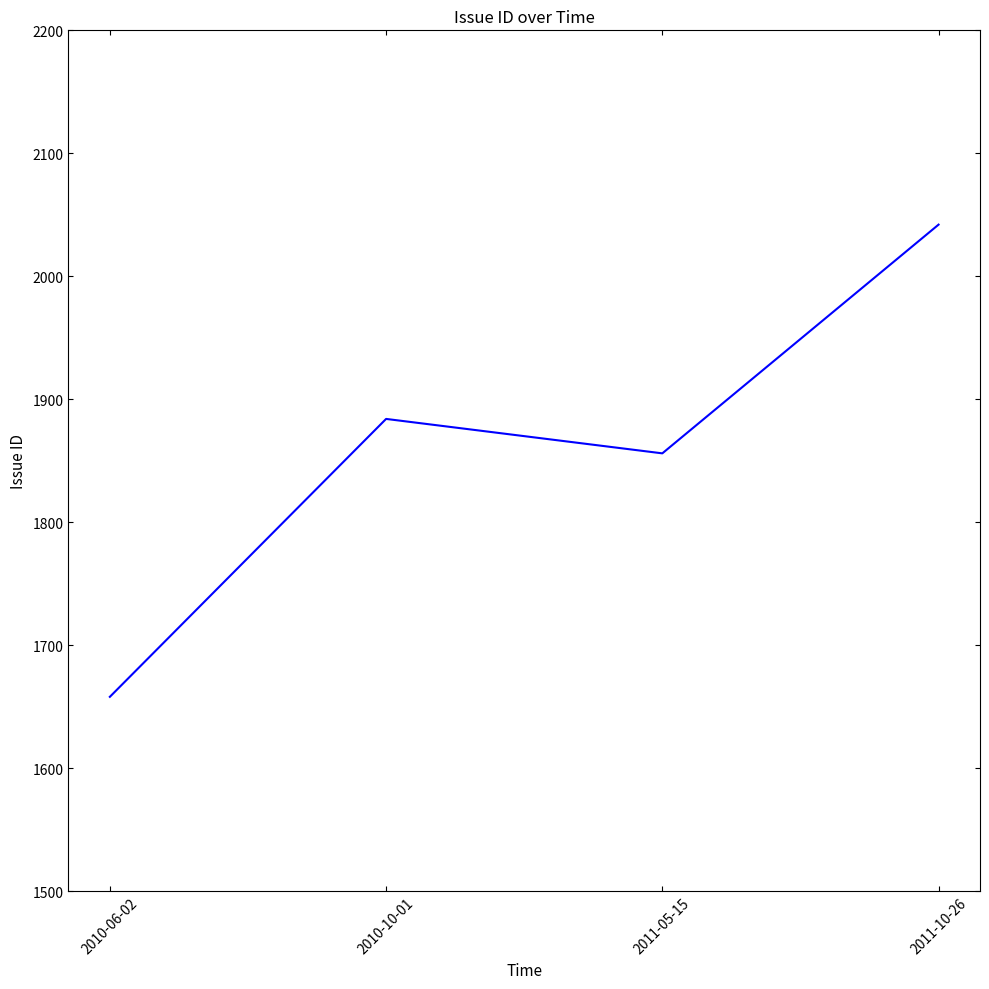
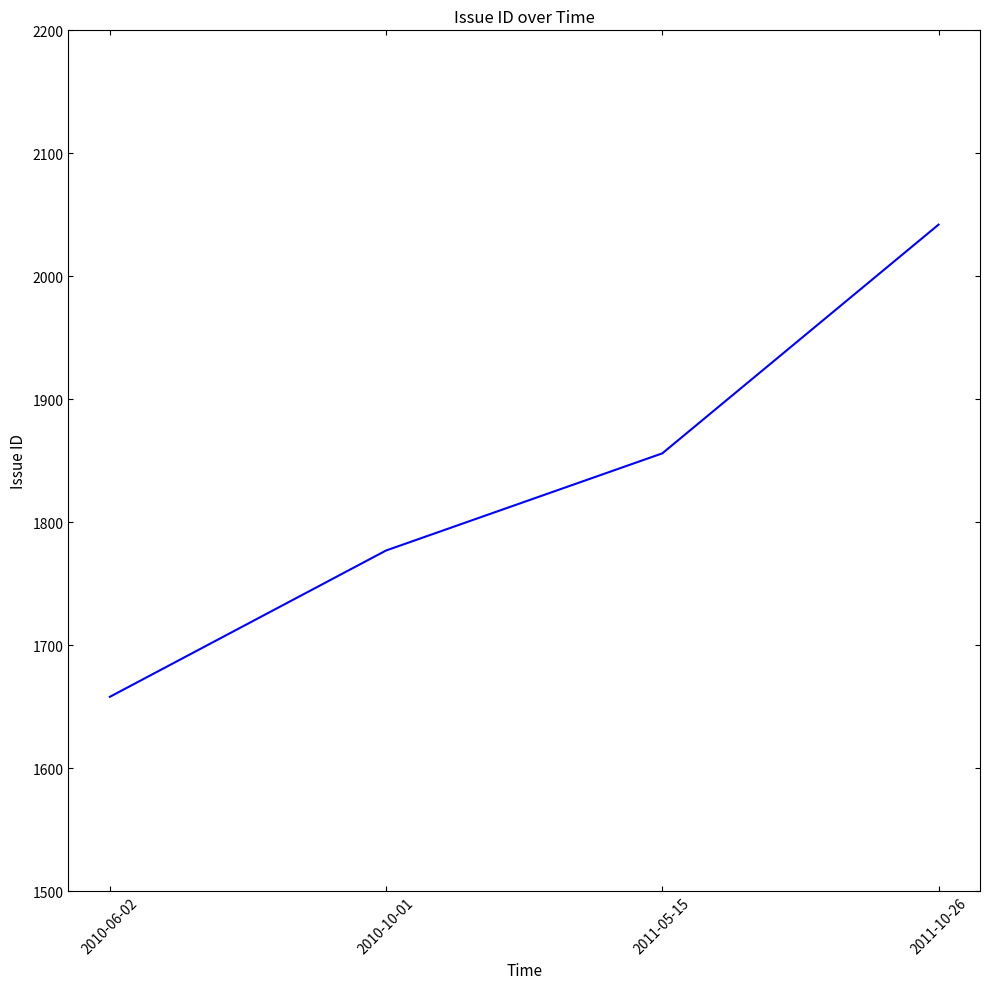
2010-10-01: 1884 -> 1777
